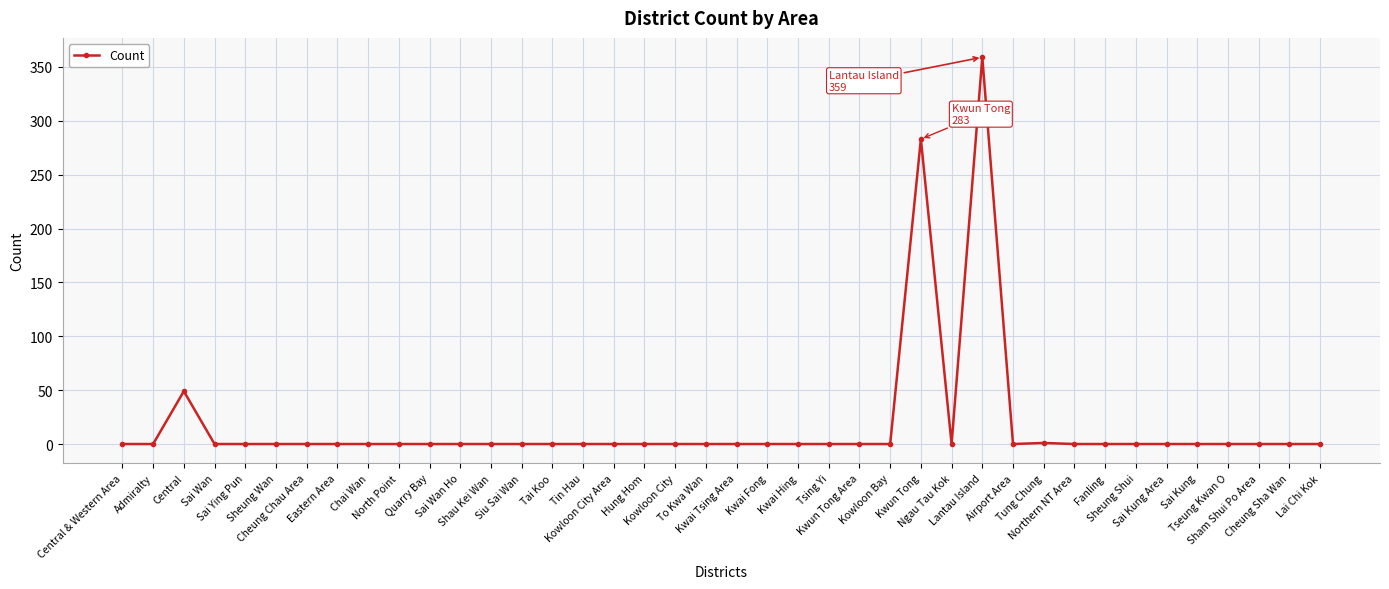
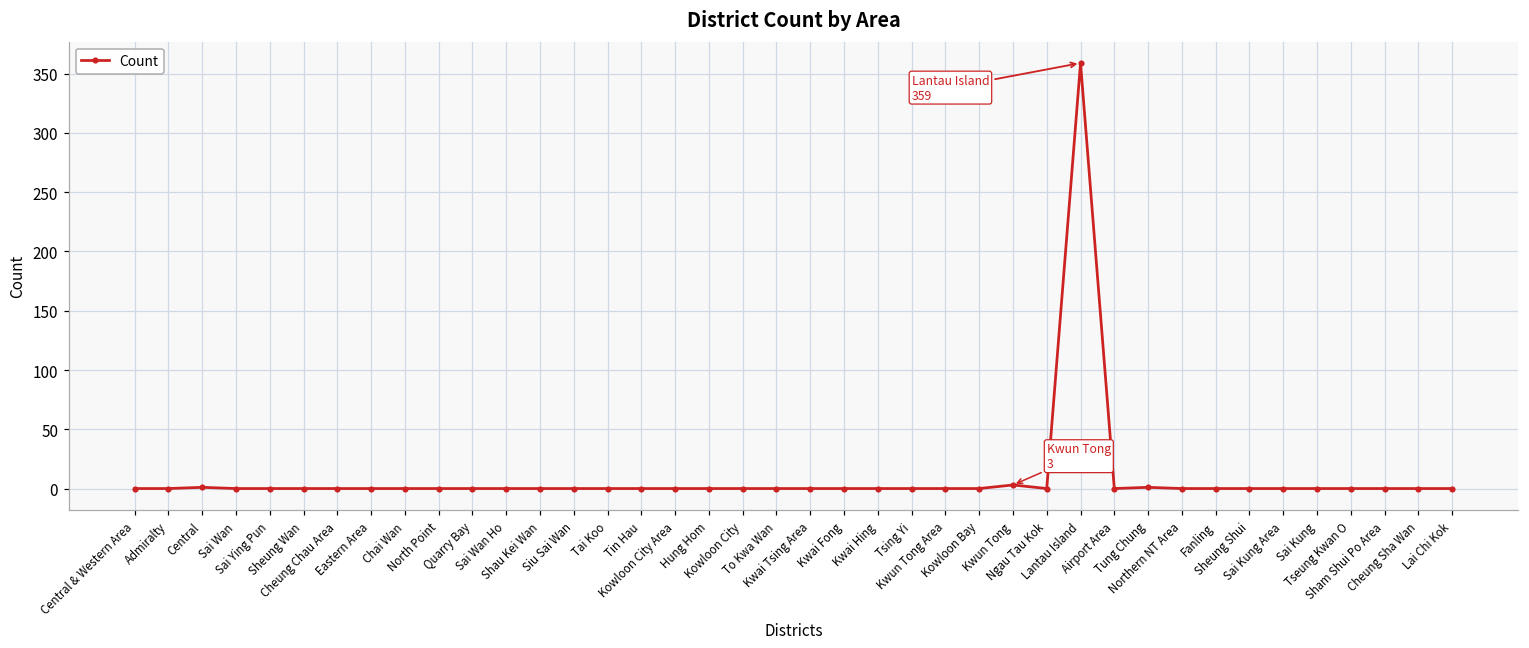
Central: 49 -> 1
Kwun Tong: 283 -> 3
